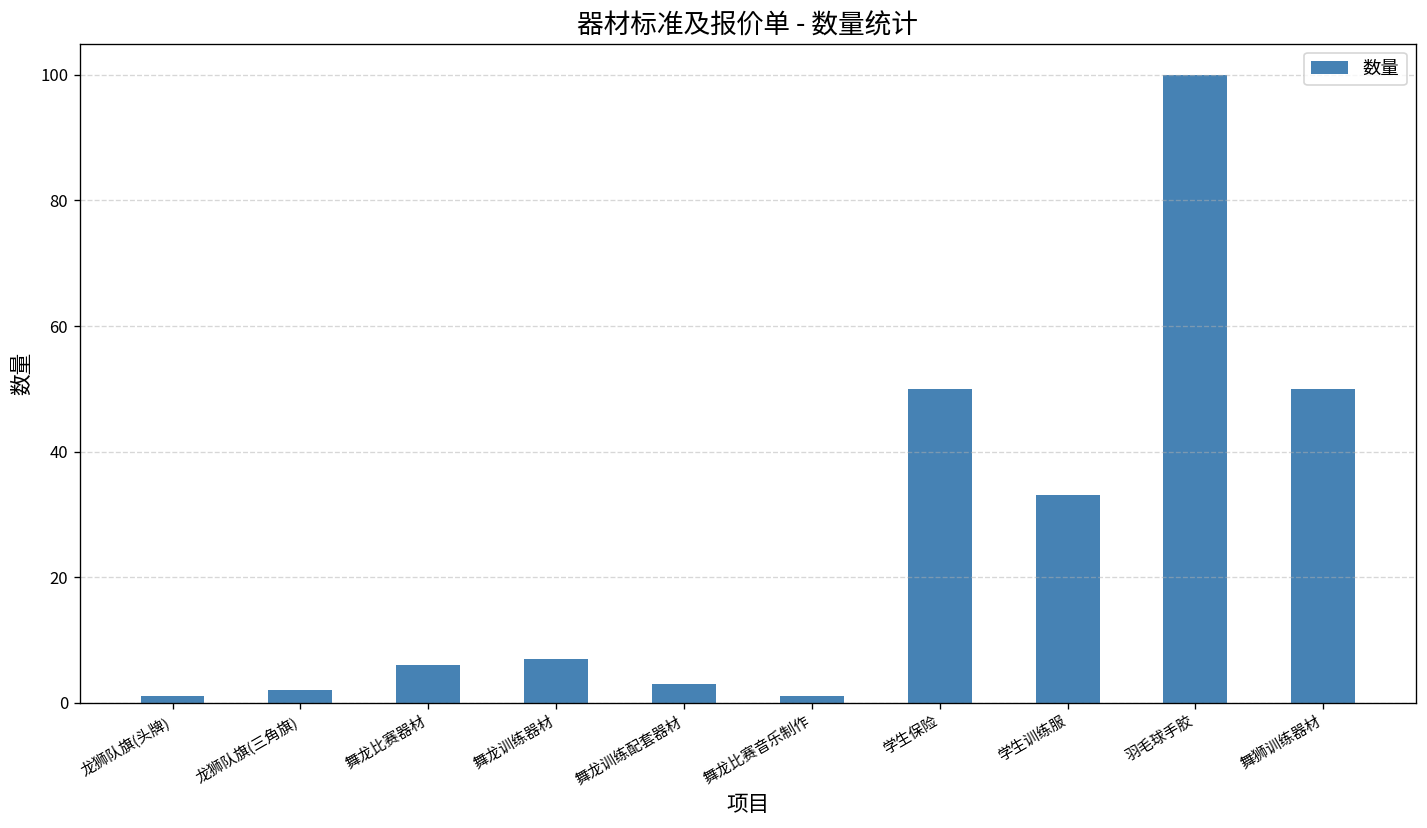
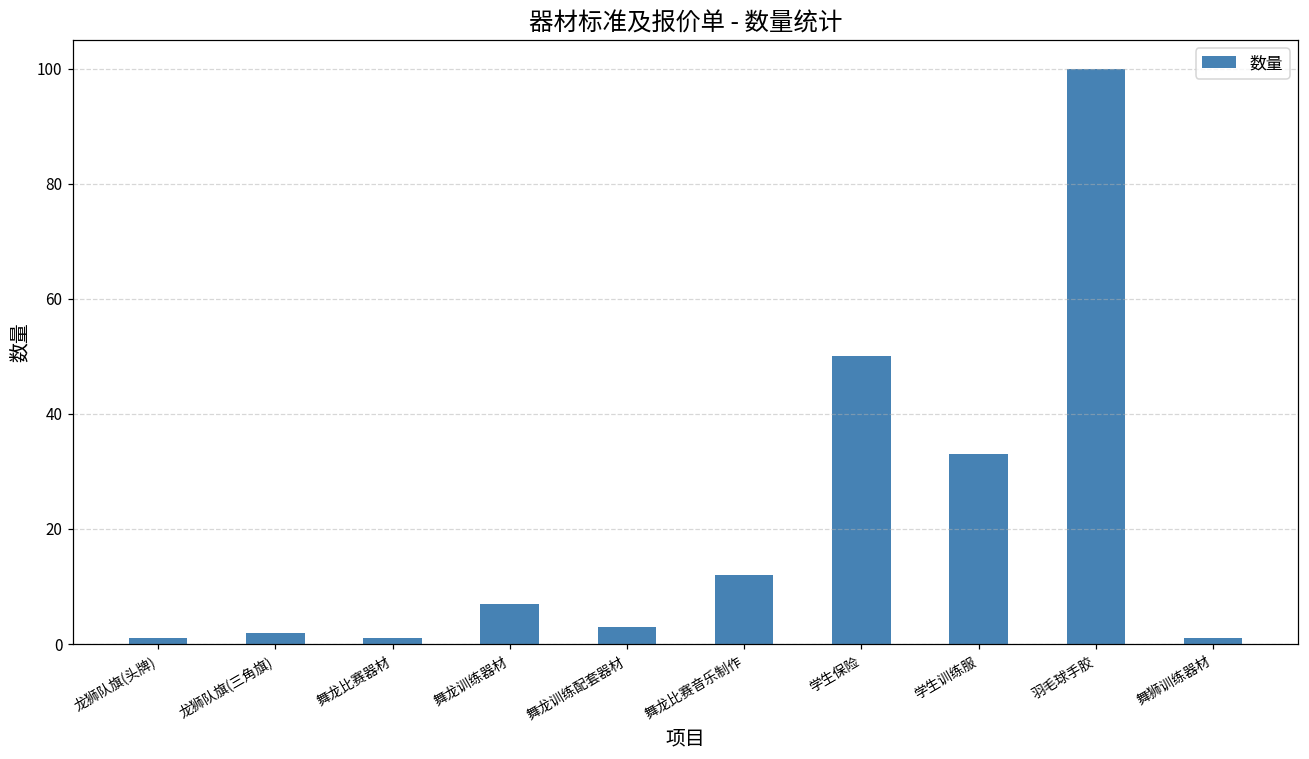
舞龙比赛器材: 6 -> 1
舞龙比赛音乐制作: 1 -> 12
舞狮训练器材: 50 -> 1
